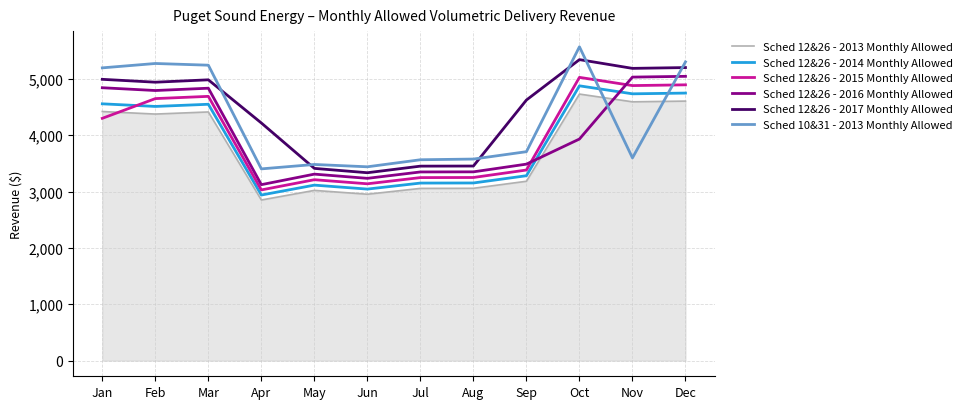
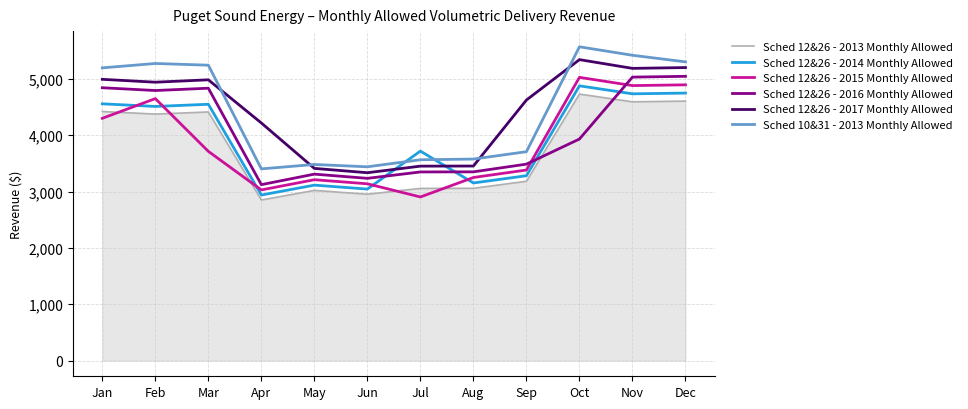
Sched 12&26 - 2015 Monthly Allowed, Mar: 4,700 -> 3,700
Sched 12&26 - 2014 Monthly Allowed, Jul: 3,100 -> 3,700
Sched 12&26 - 2015 Monthly Allowed, Jul: 3,200 -> 2,900
Sched 10&31 - 2013 Monthly Allowed, Nov: 3,600 -> 5,400
